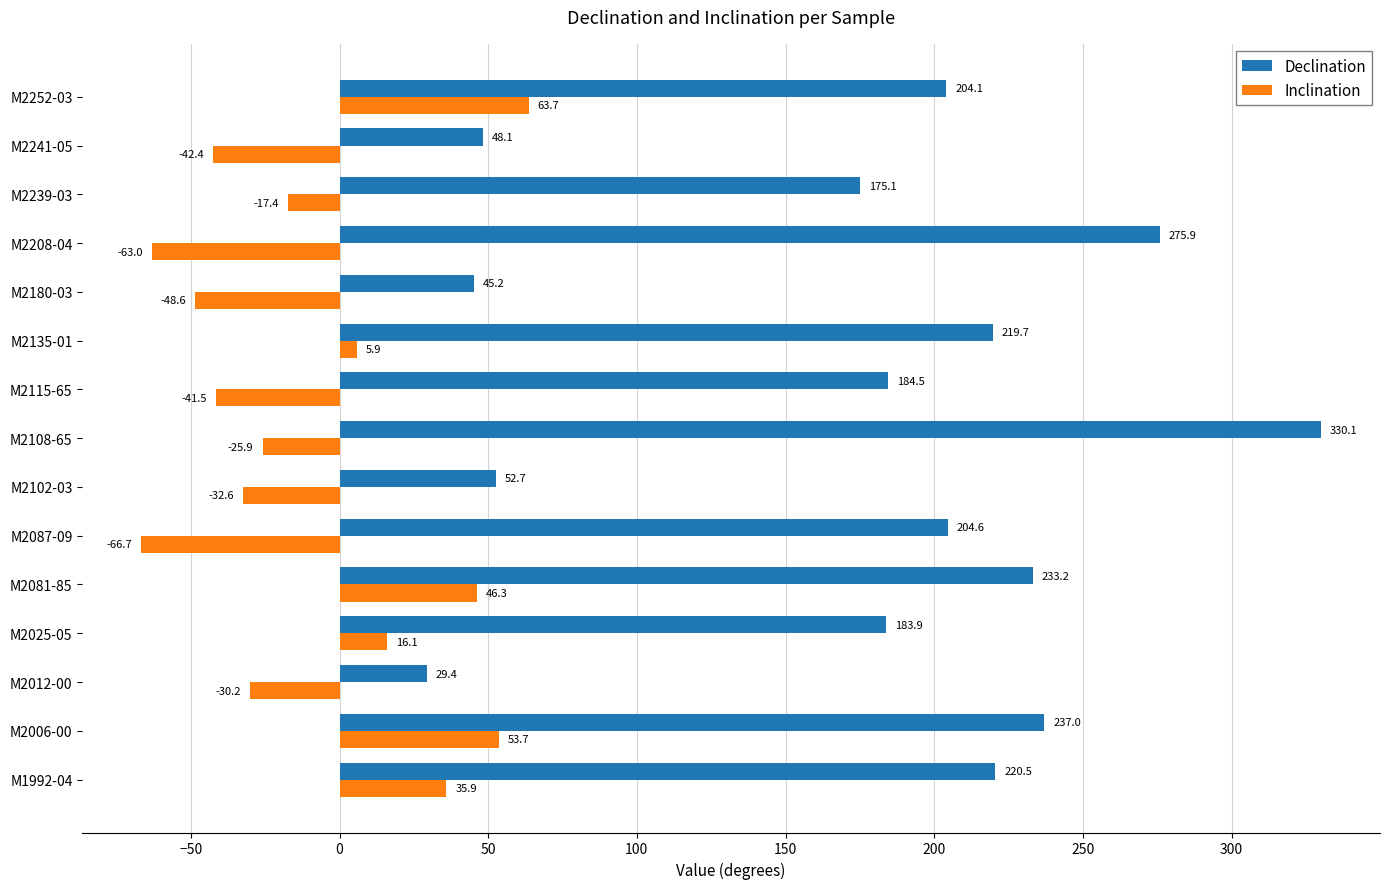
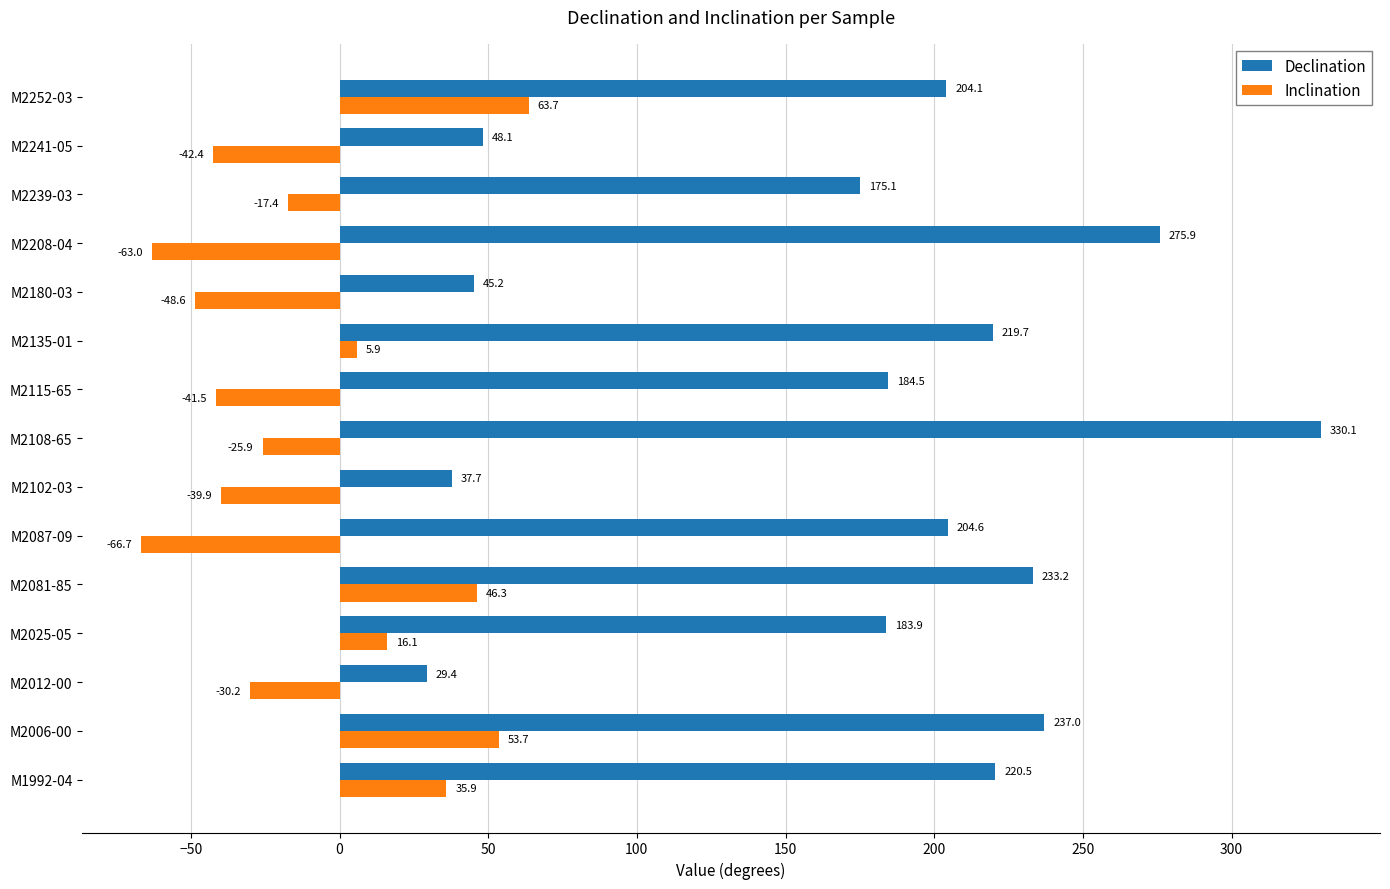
Declination, M2102-03: 52.7 -> 37.7
Inclination, M2102-03: -32.6 -> -39.9
